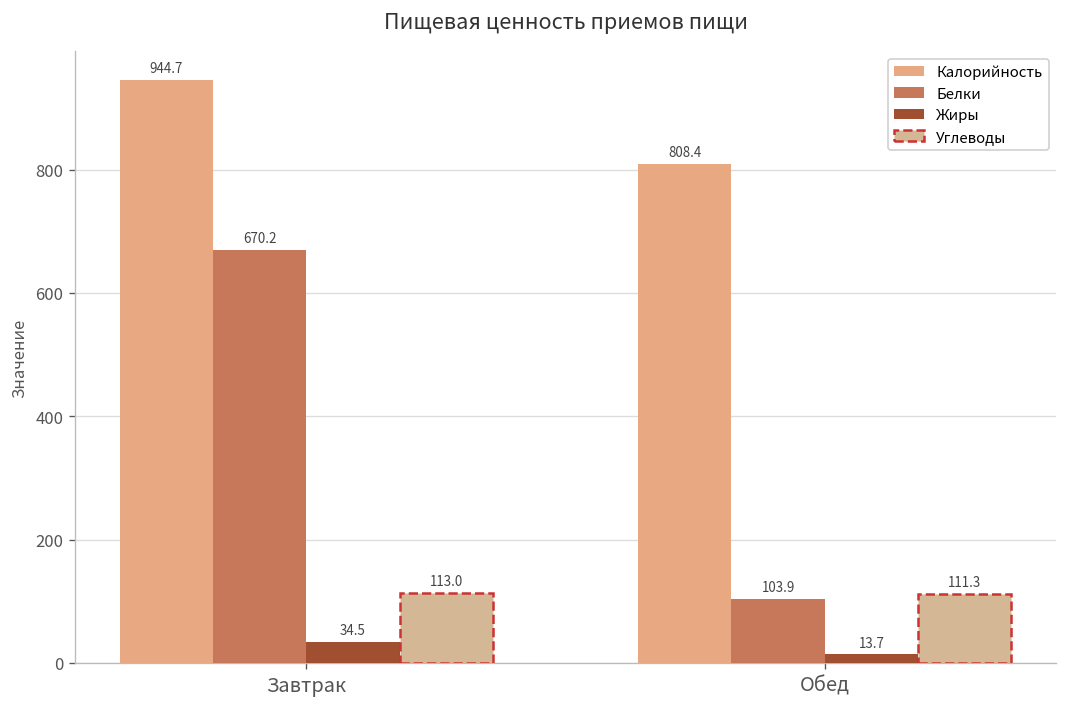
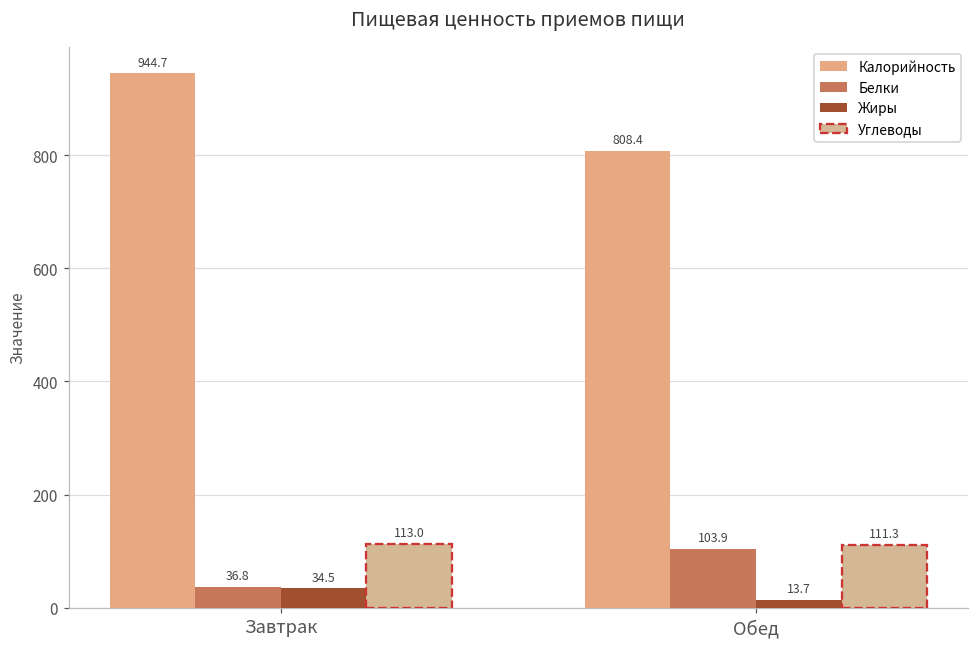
Белки, Завтрак: 670.2 -> 36.8
